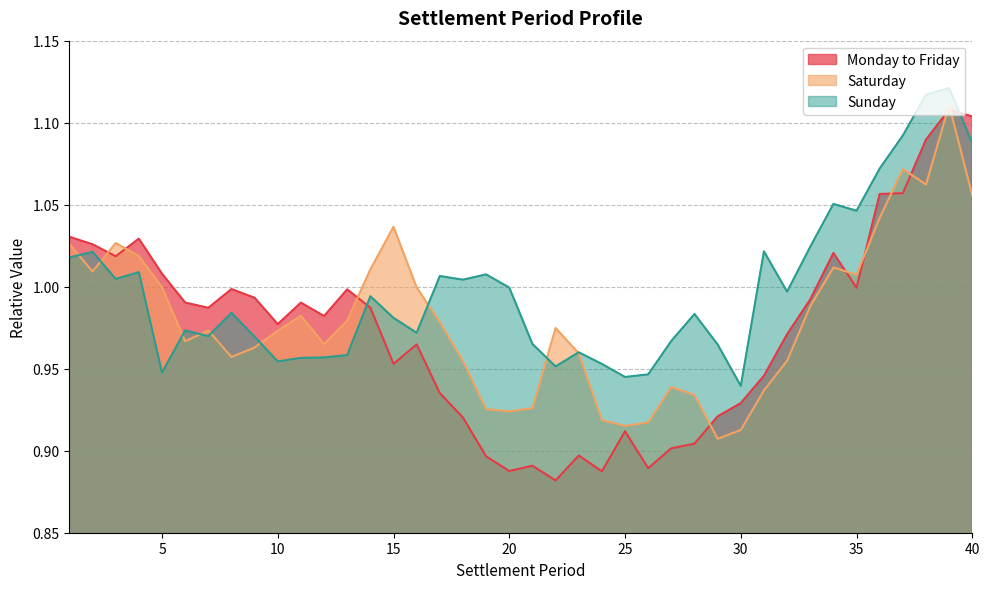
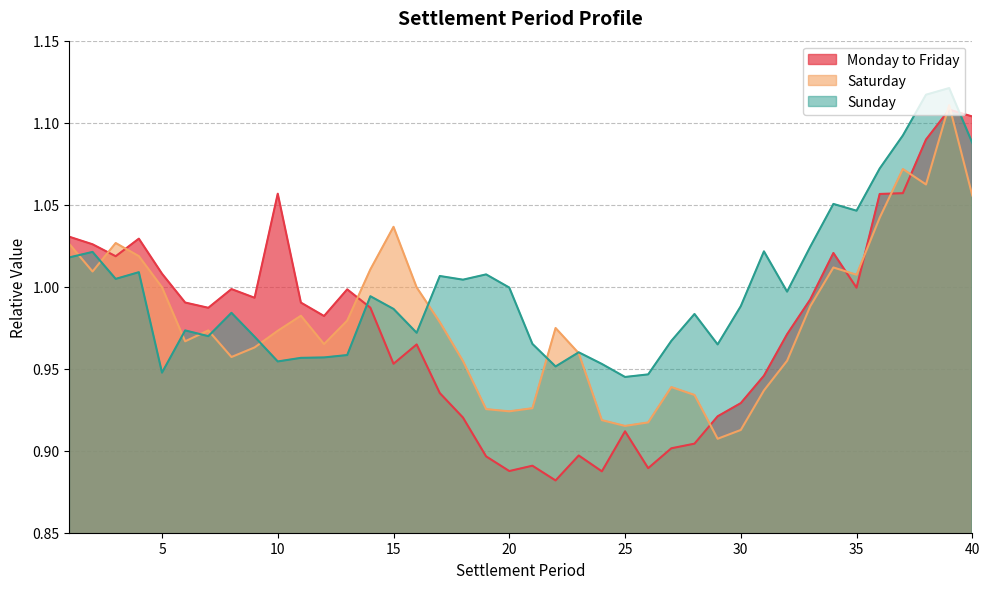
Monday to Friday, 10: 0.977 -> 1.057
Sunday, 15: 0.981 -> 0.986
Sunday, 30: 0.940 -> 0.988
